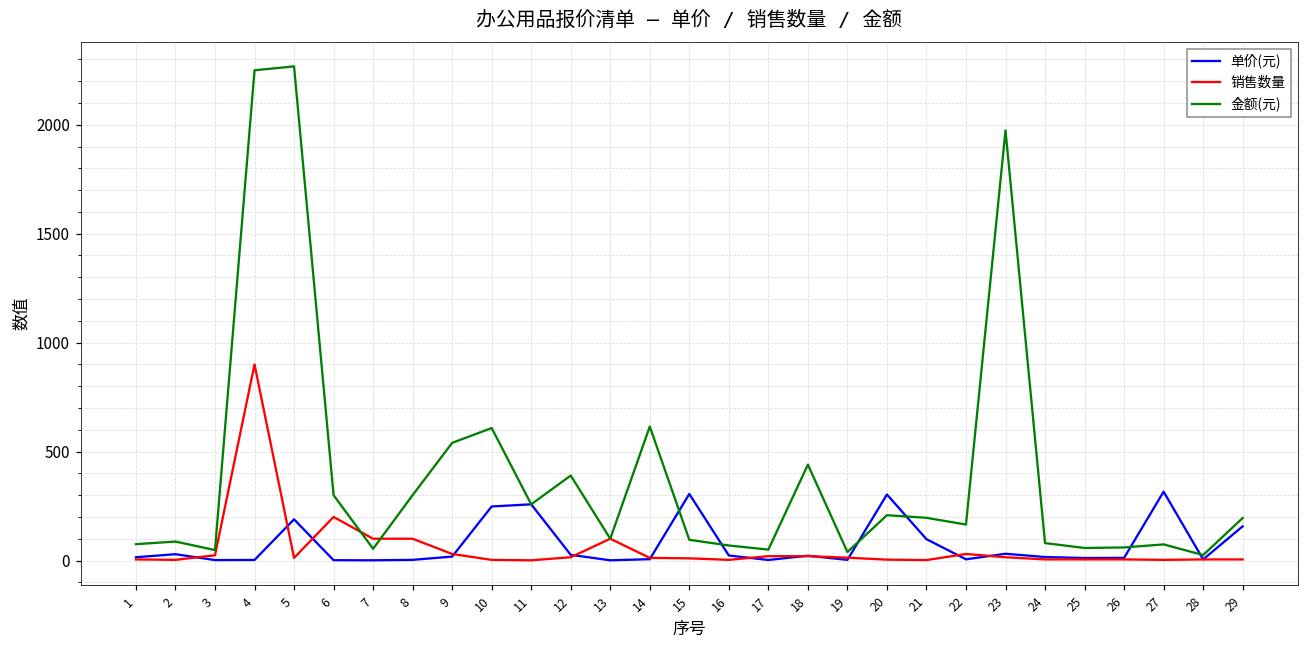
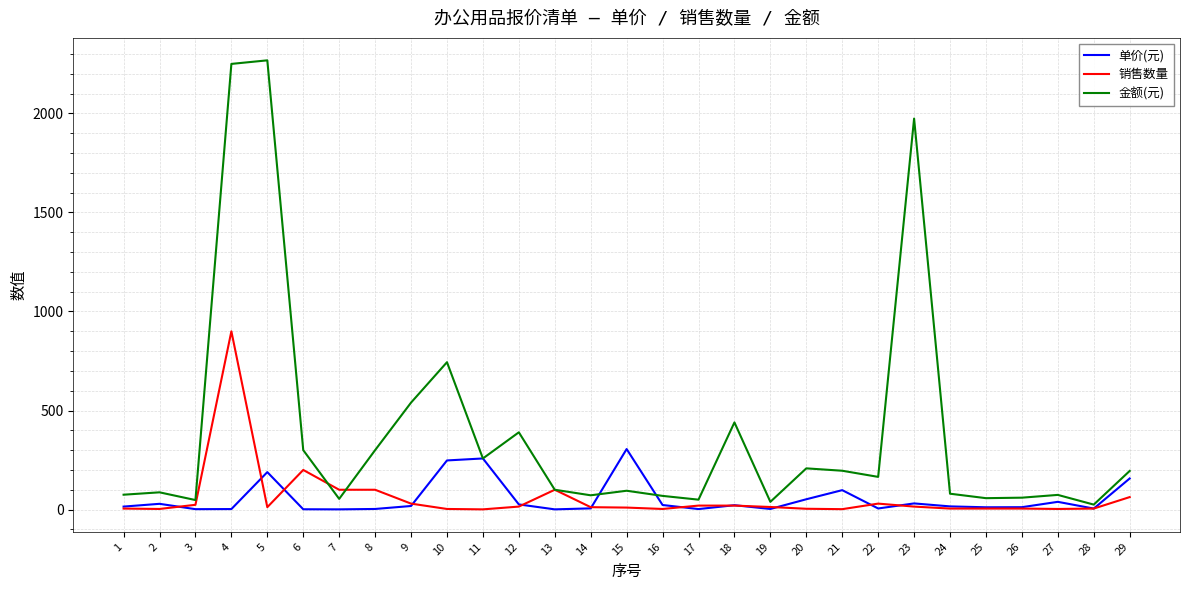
金额(元), 10: 610 -> 740
金额(元), 14: 620 -> 70
单价(元), 20: 300 -> 50
单价(元), 27: 320 -> 40
销售数量, 29: 10 -> 60
